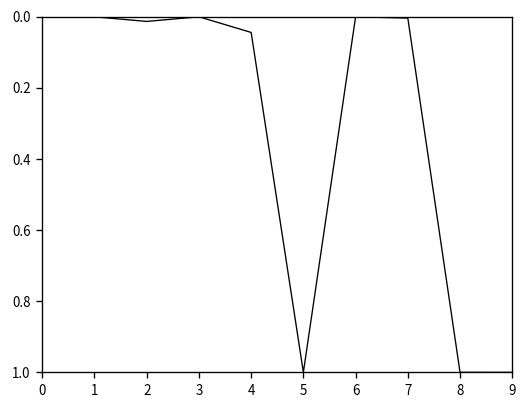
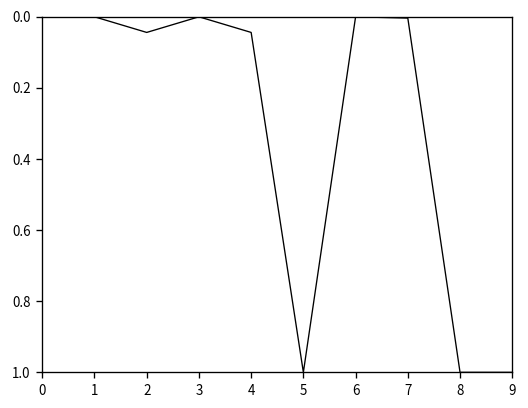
2: 0.01 -> 0.04
